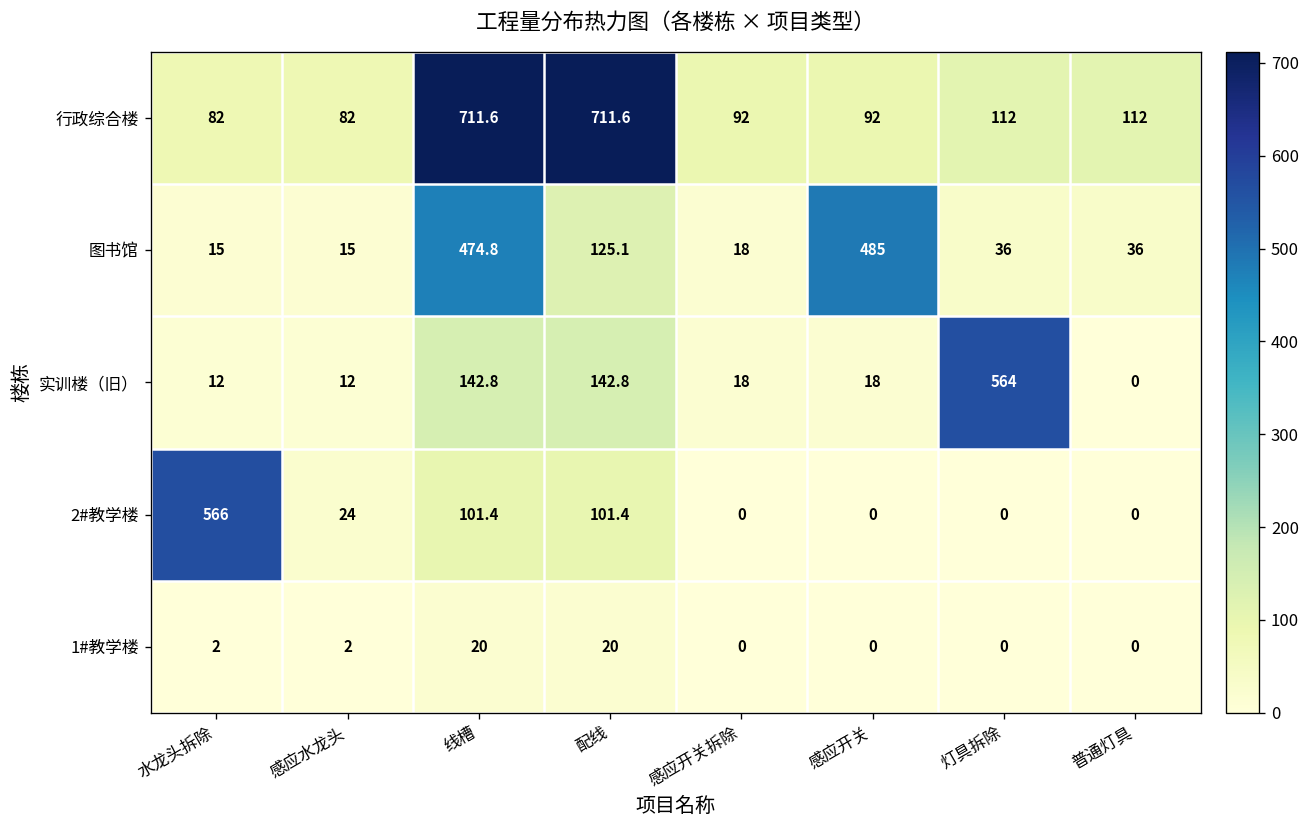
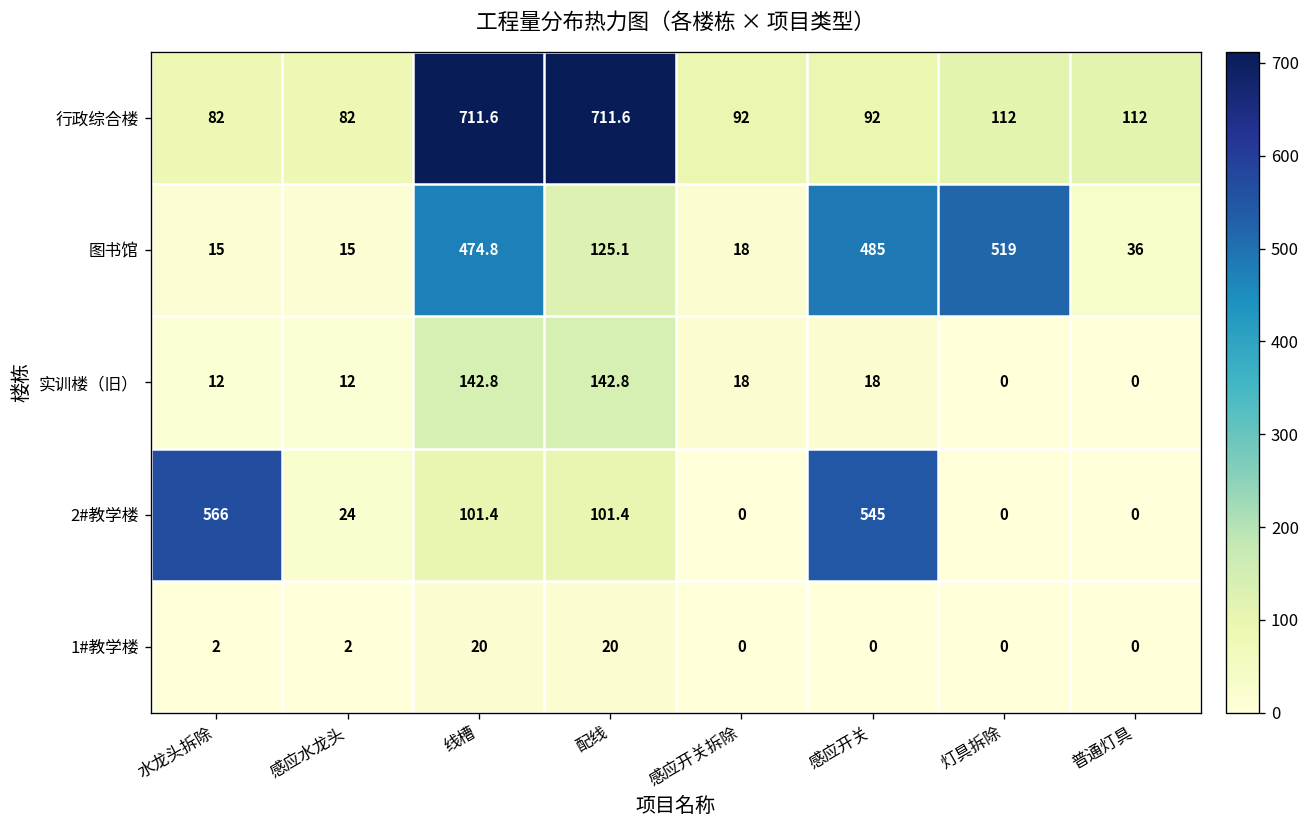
图书馆, 灯具拆除: 36 -> 519
实训楼（旧）, 灯具拆除: 564 -> 0
2#教学楼, 感应开关: 0 -> 545
